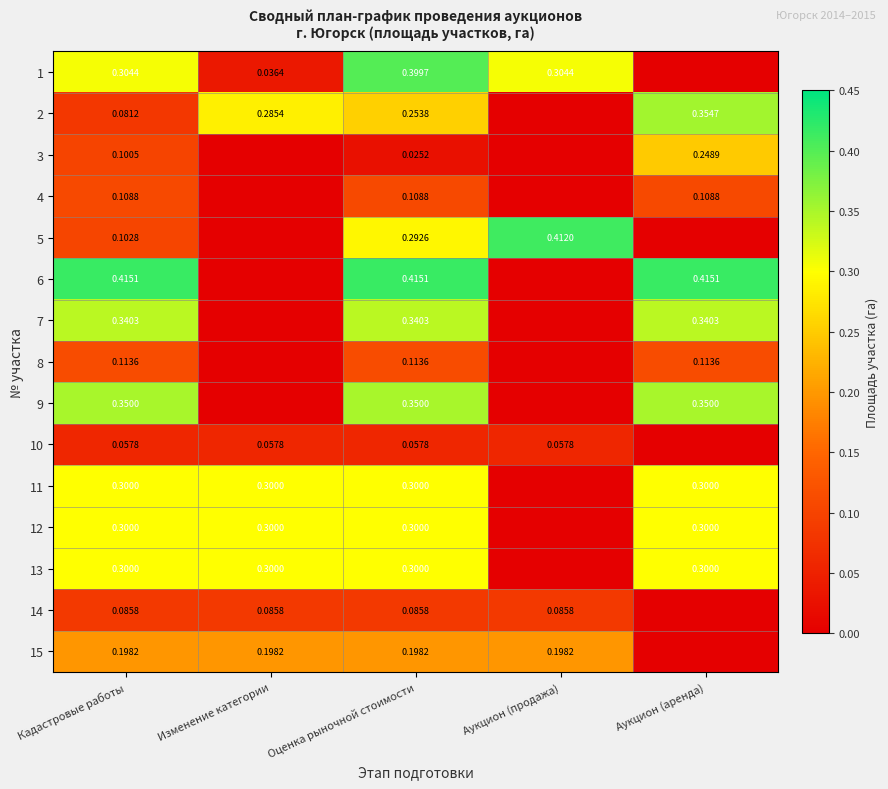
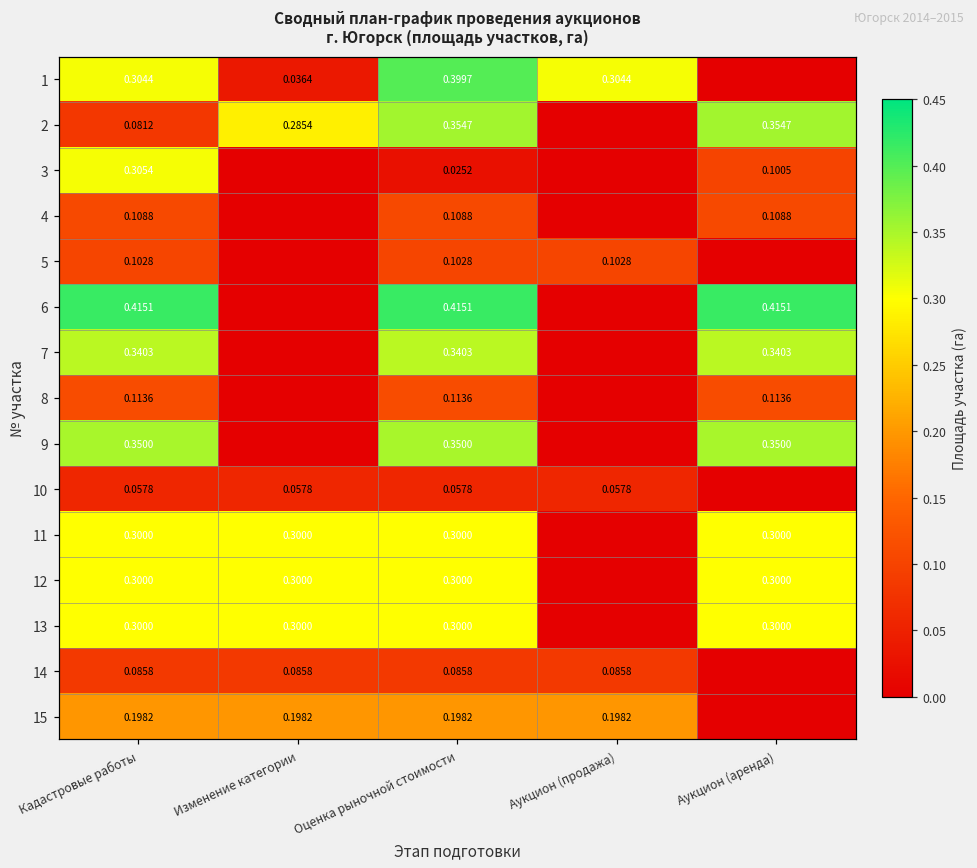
2, Оценка рыночной стоимости: 0.2538 -> 0.3547
3, Кадастровые работы: 0.1005 -> 0.3054
3, Аукцион (аренда): 0.2489 -> 0.1005
5, Оценка рыночной стоимости: 0.2926 -> 0.1028
5, Аукцион (продажа): 0.4120 -> 0.1028
